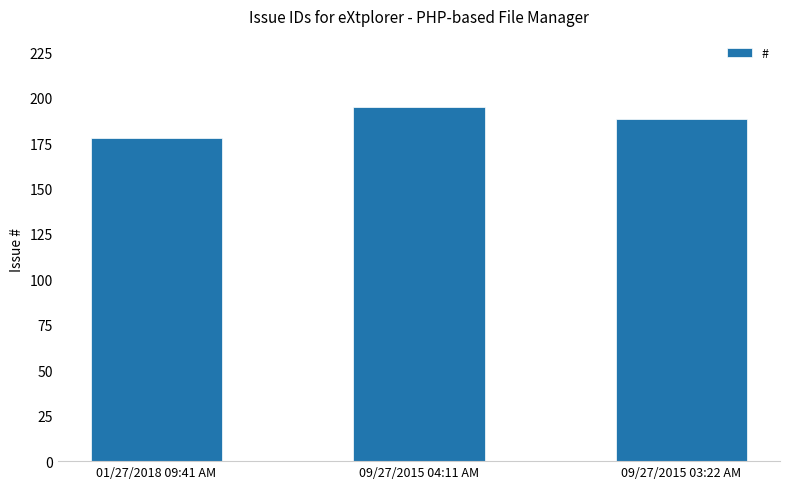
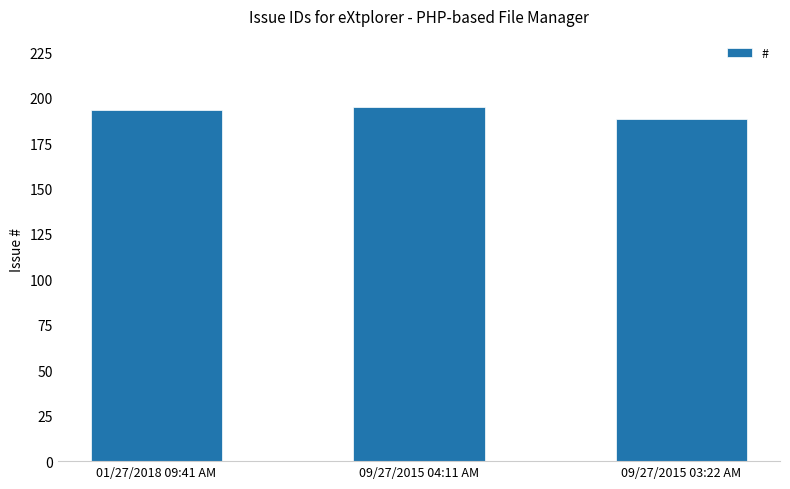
01/27/2018 09:41 AM: 178 -> 193
